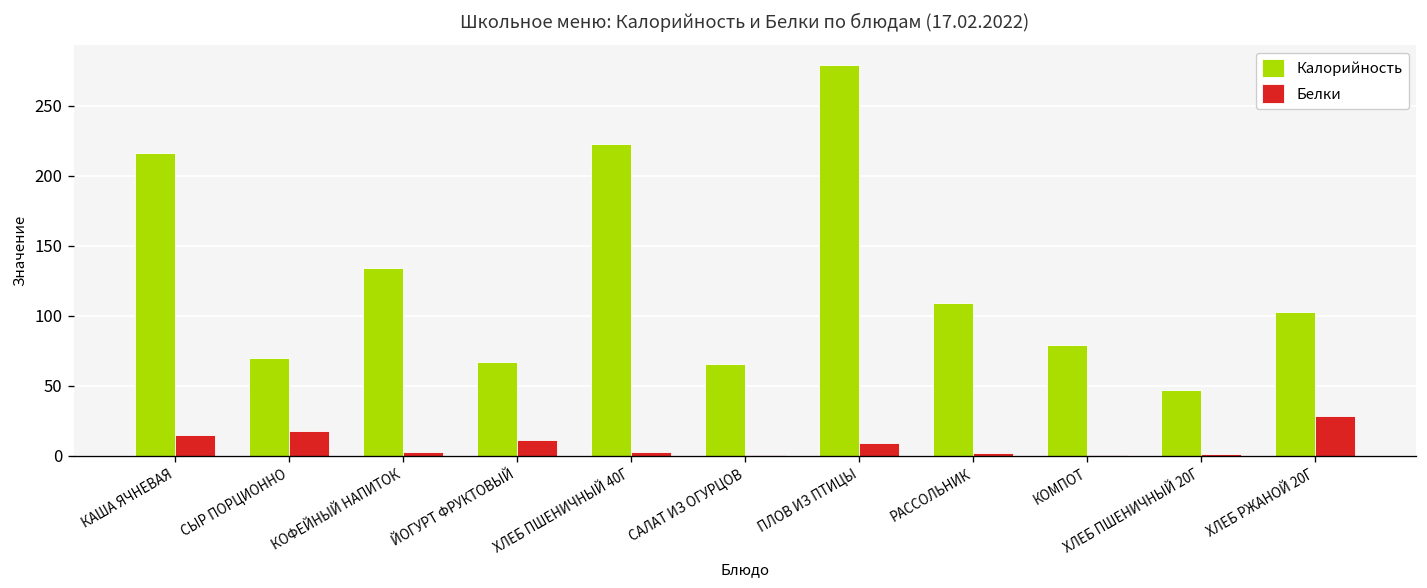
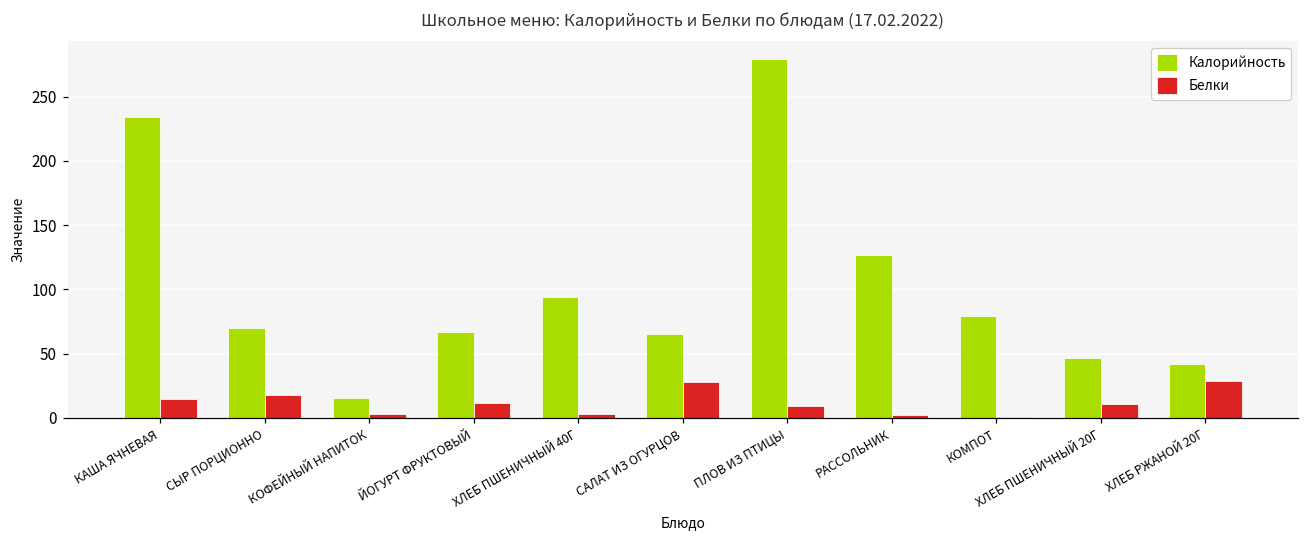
Калорийность, КАША ЯЧНЕВАЯ: 216 -> 234
Калорийность, КОФЕЙНЫЙ НАПИТОК: 134 -> 15
Калорийность, ХЛЕБ ПШЕНИЧНЫЙ 40Г: 222 -> 94
Белки, САЛАТ ИЗ ОГУРЦОВ: 0 -> 28
Калорийность, РАССОЛЬНИК: 109 -> 126
Белки, ХЛЕБ ПШЕНИЧНЫЙ 20Г: 2 -> 11
Калорийность, ХЛЕБ РЖАНОЙ 20Г: 102 -> 42
